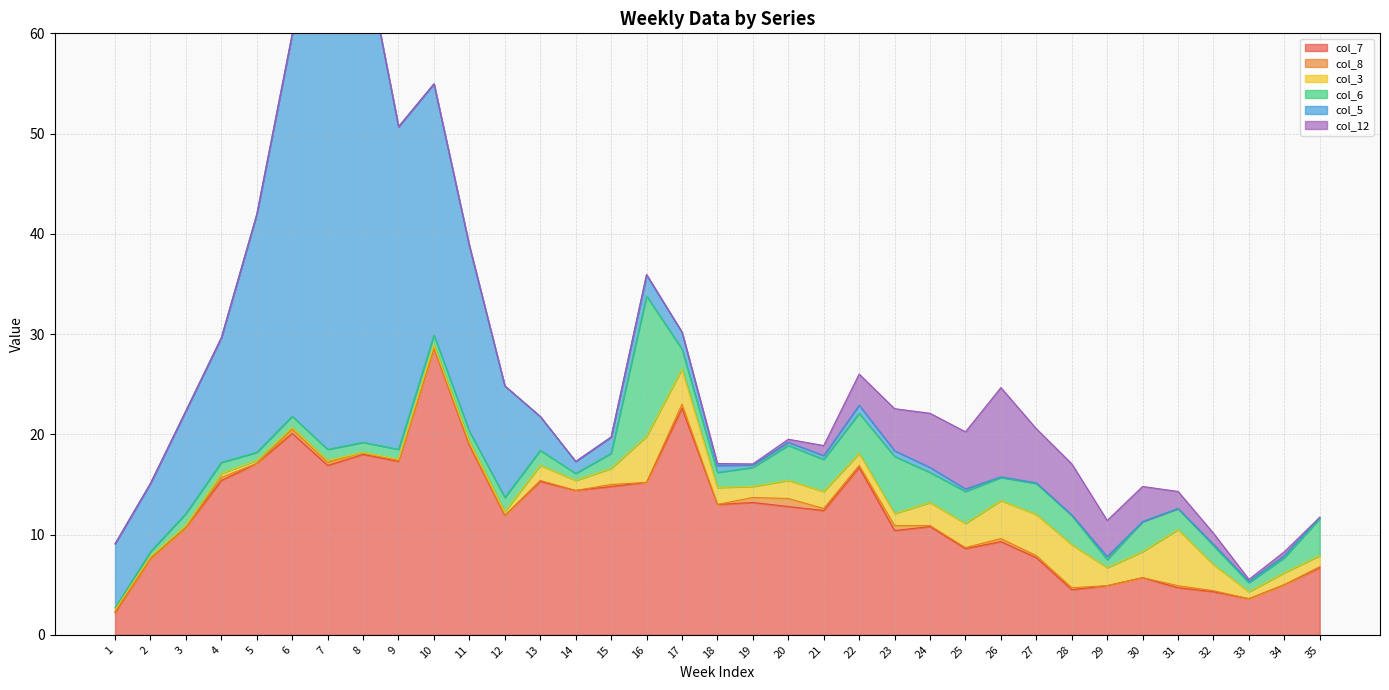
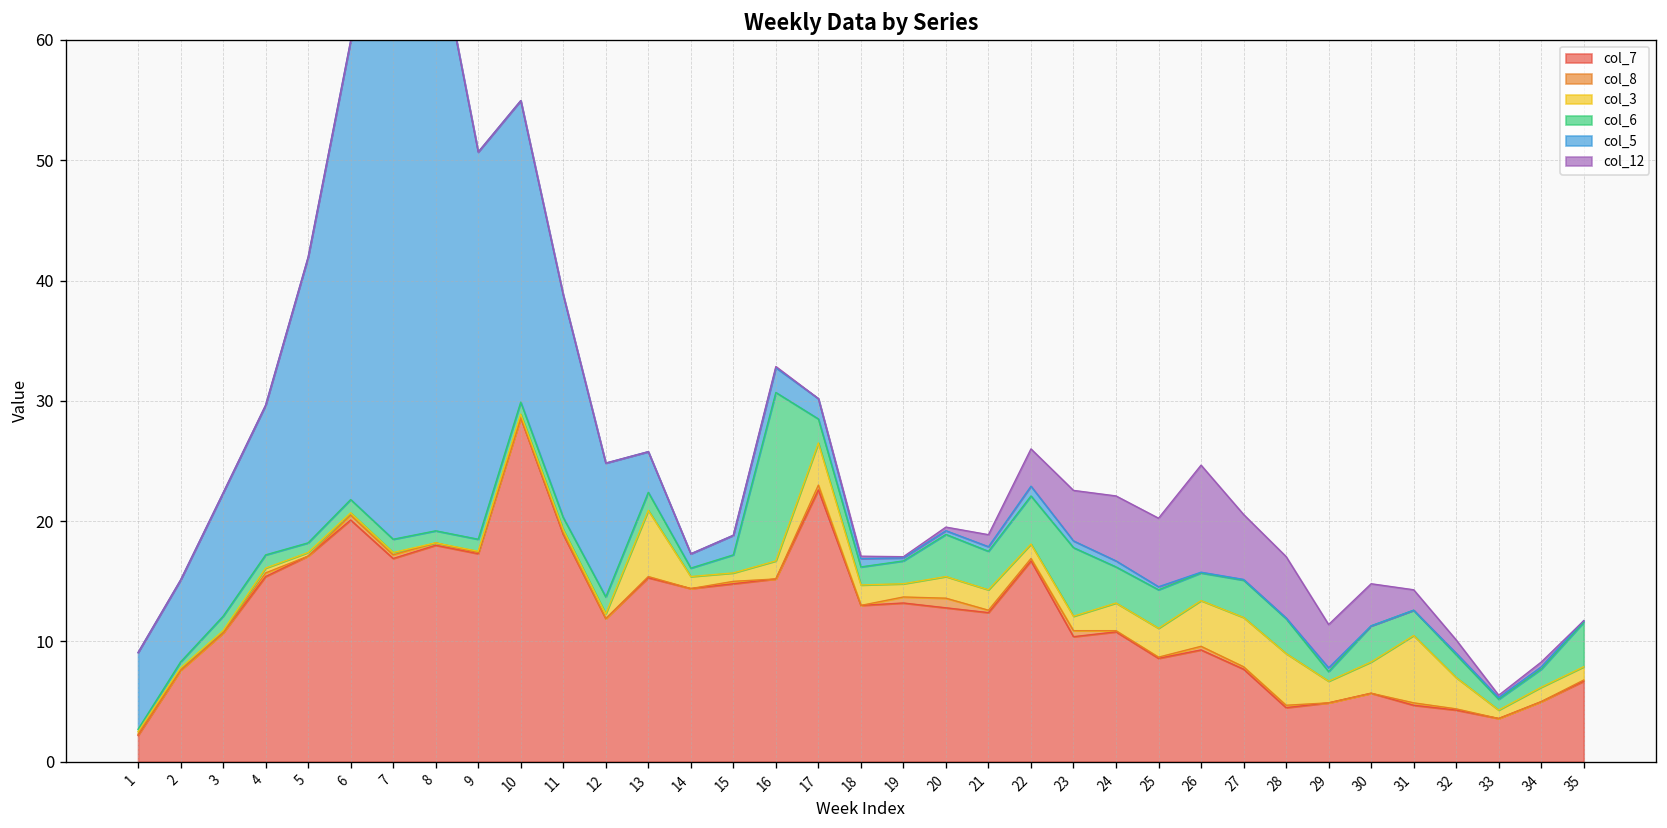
col_3, 13: 1.5 -> 5.5
col_3, 15: 1.6 -> 0.7
col_3, 16: 4.6 -> 1.5
